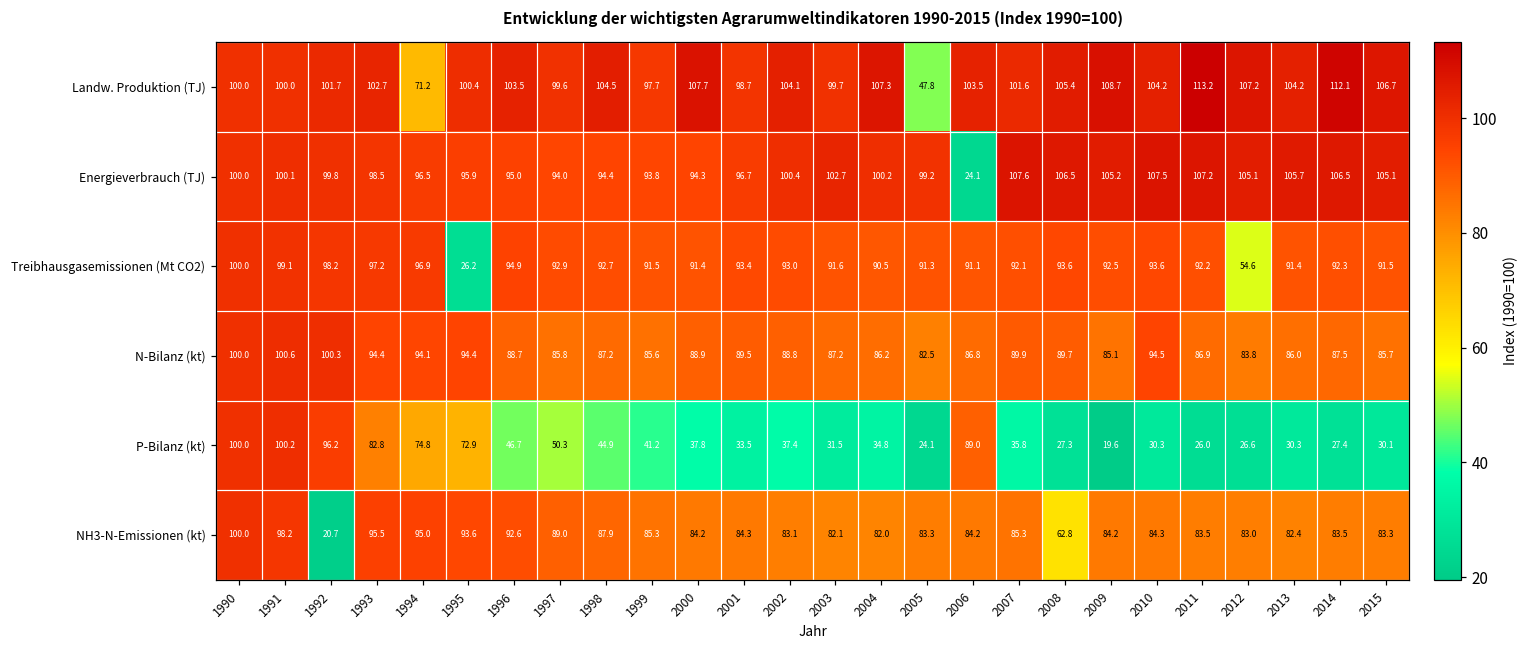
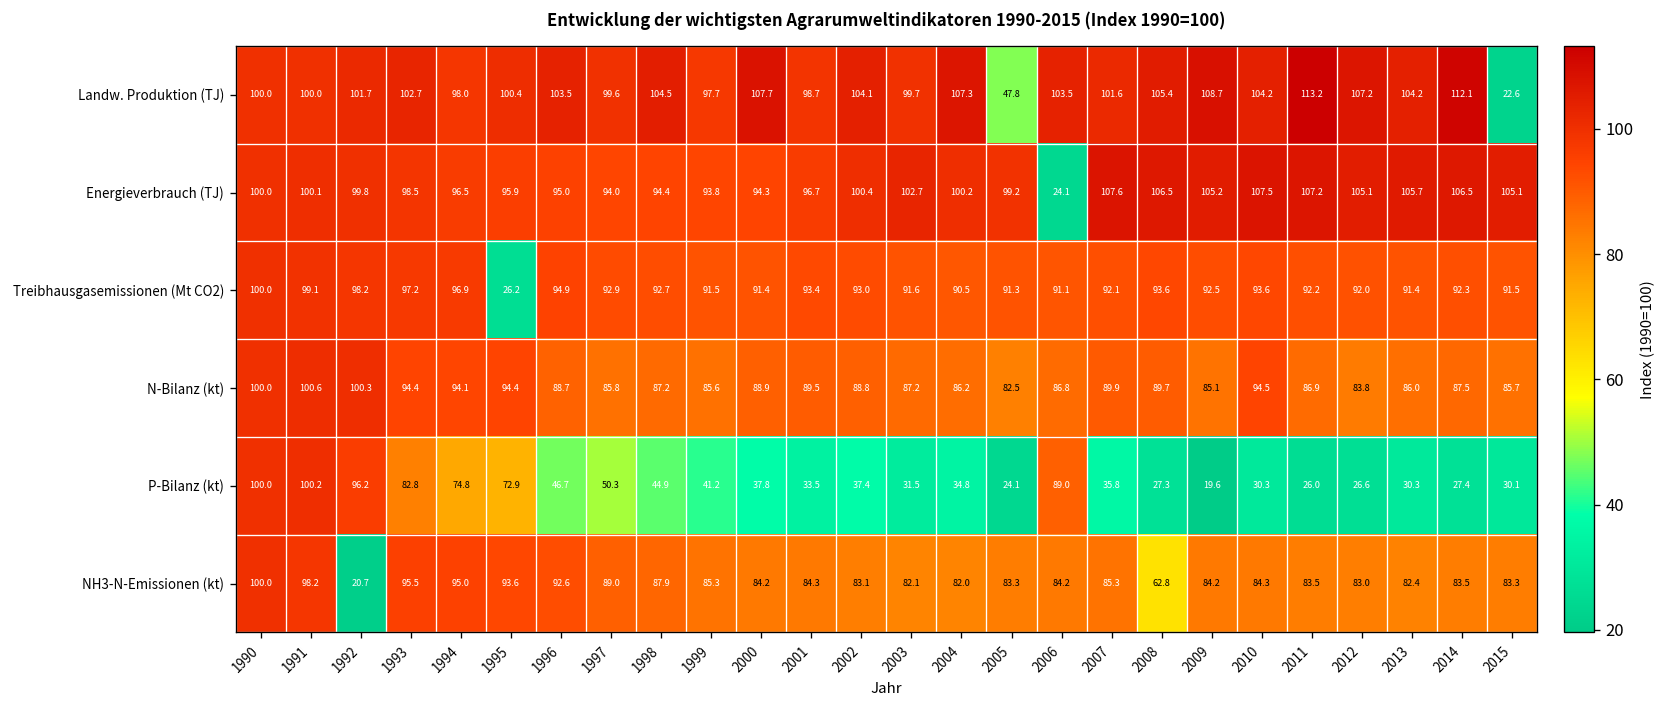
Landw. Produktion (TJ), 1994: 71.2 -> 98.0
Landw. Produktion (TJ), 2015: 106.7 -> 22.6
Treibhausgasemissionen (Mt CO2), 2012: 54.6 -> 92.0
